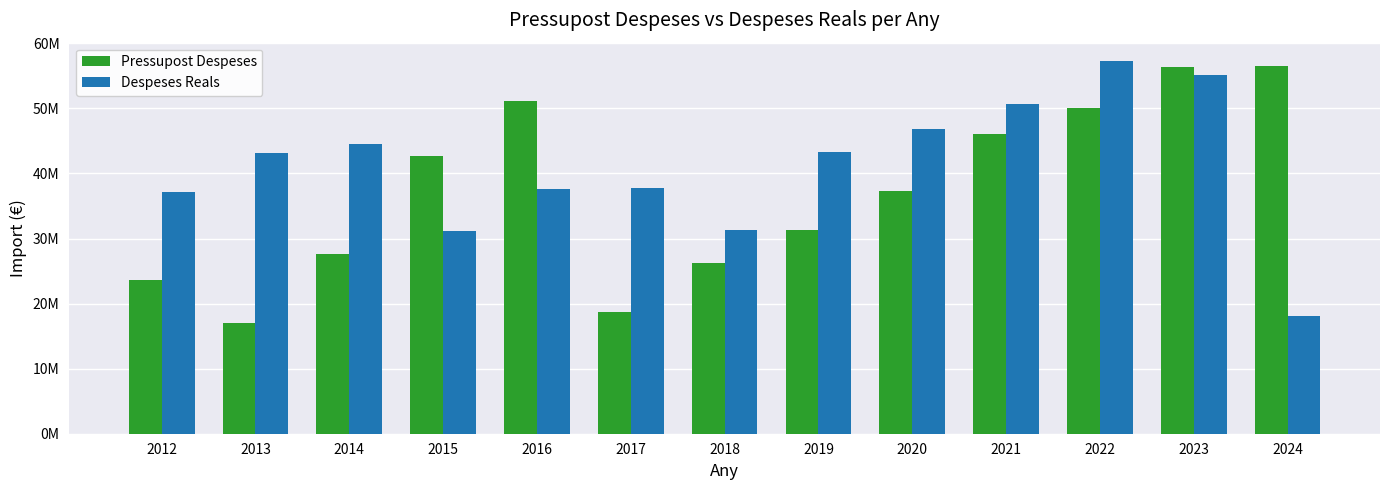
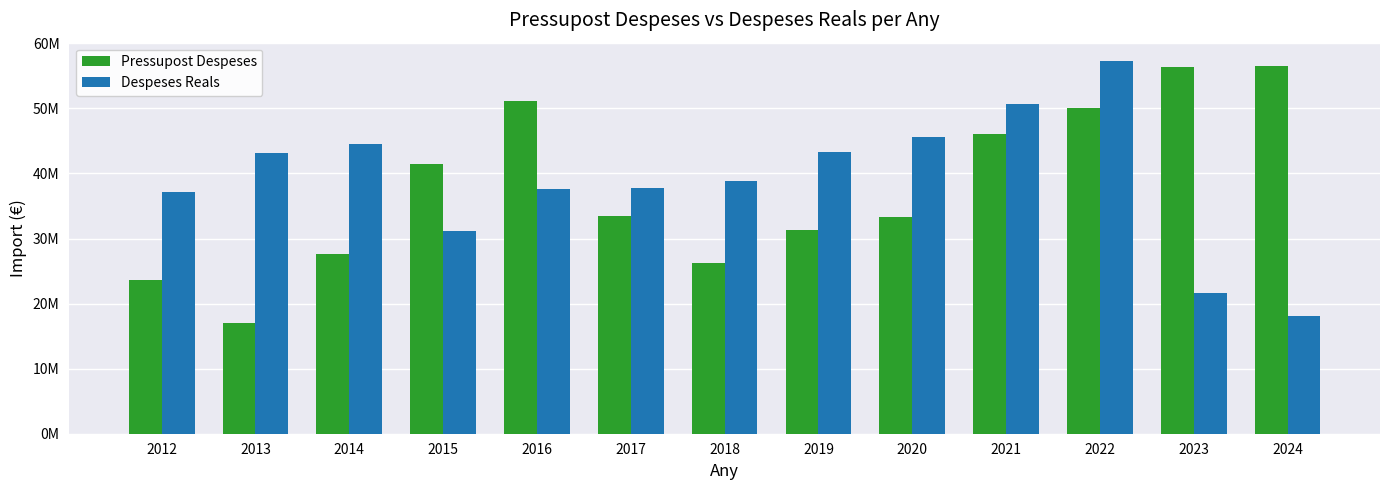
Pressupost Despeses, 2015: 43000000 -> 41000000
Pressupost Despeses, 2017: 19000000 -> 34000000
Despeses Reals, 2018: 31000000 -> 39000000
Pressupost Despeses, 2020: 37000000 -> 33000000
Despeses Reals, 2020: 47000000 -> 46000000
Despeses Reals, 2023: 55000000 -> 22000000
